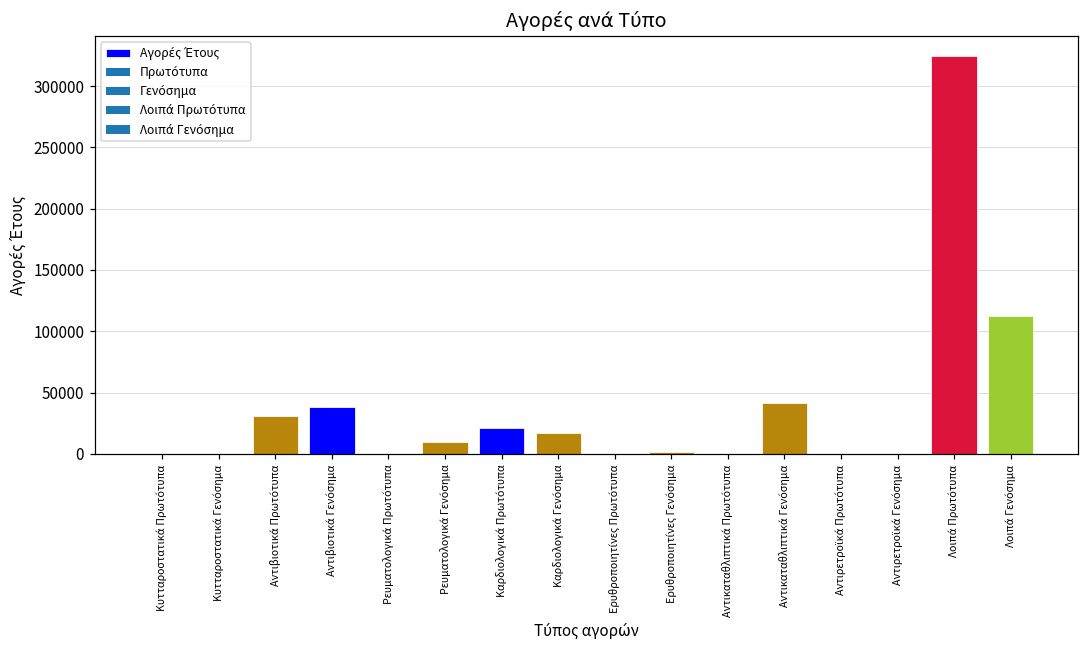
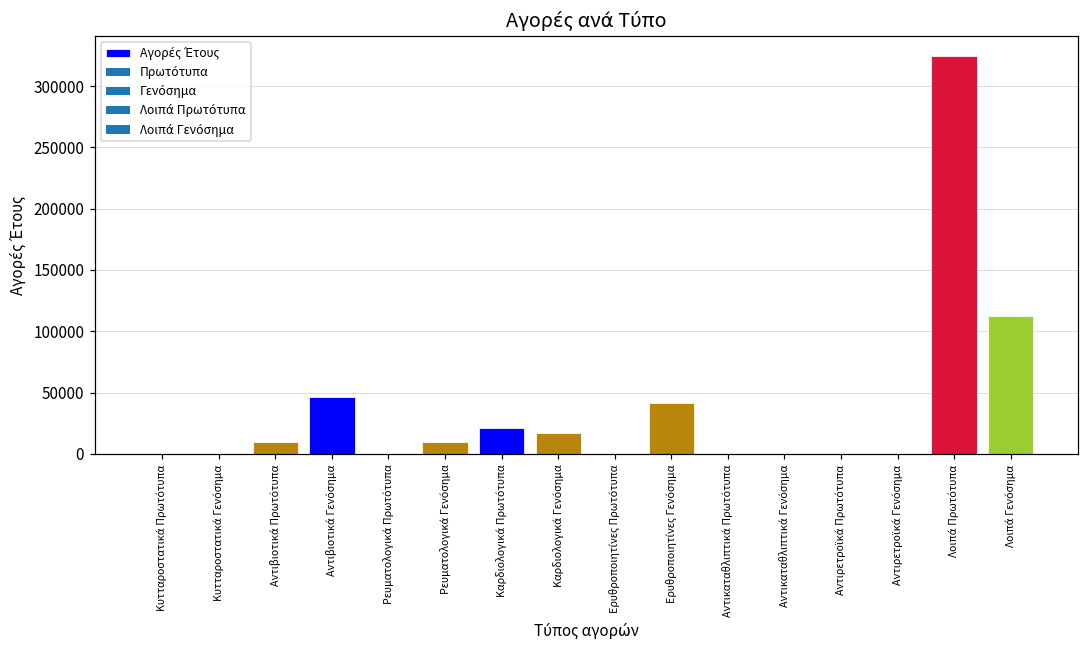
Αντιβιοτικά Πρωτότυπα: 31000 -> 10000
Αντιβιοτικά Γενόσημα: 38000 -> 46000
Ερυθροποιητίνες Γενόσημα: 2000 -> 42000
Αντικαταθλιπτικά Γενόσημα: 42000 -> 0
